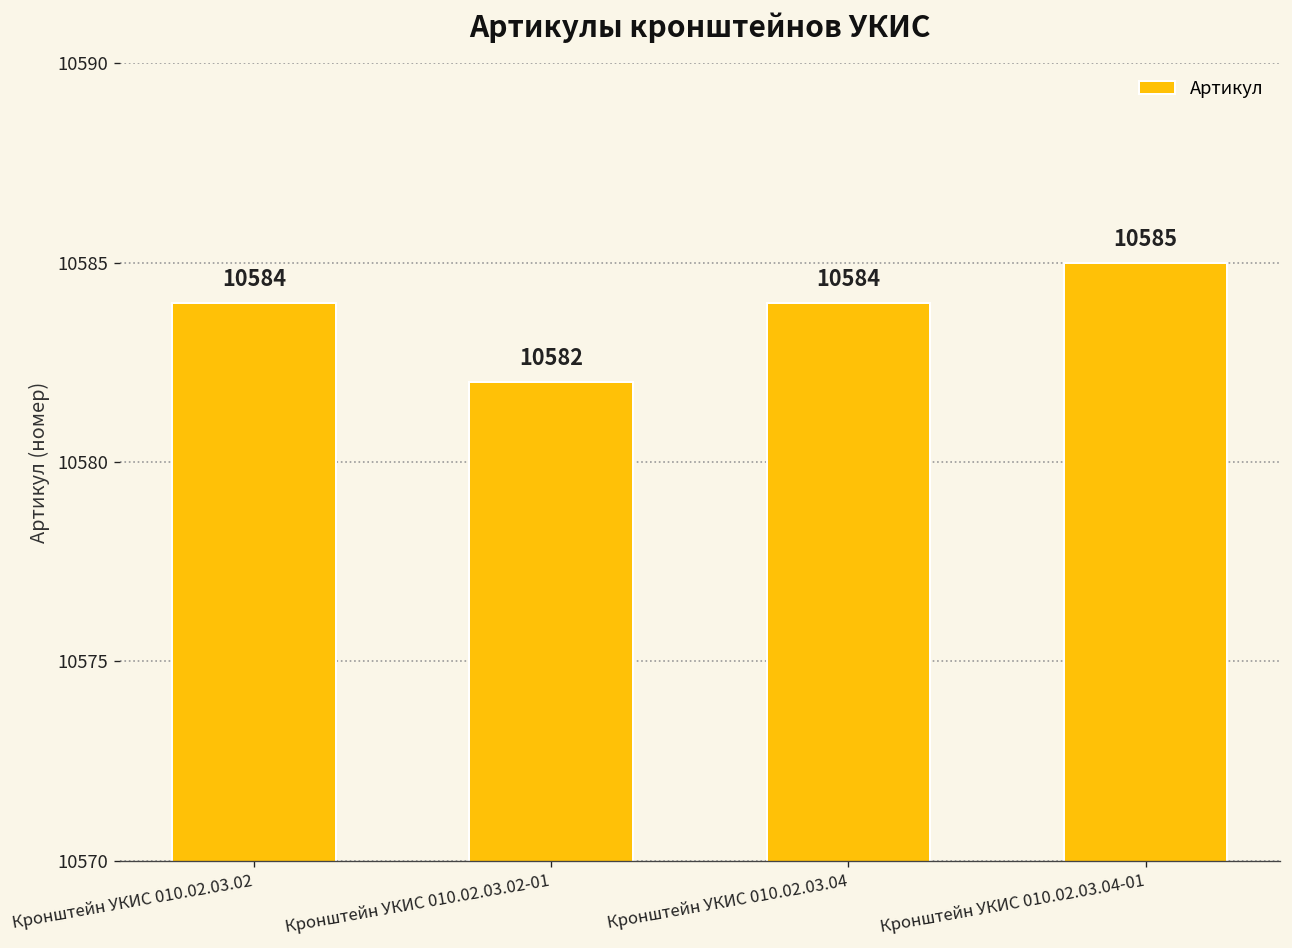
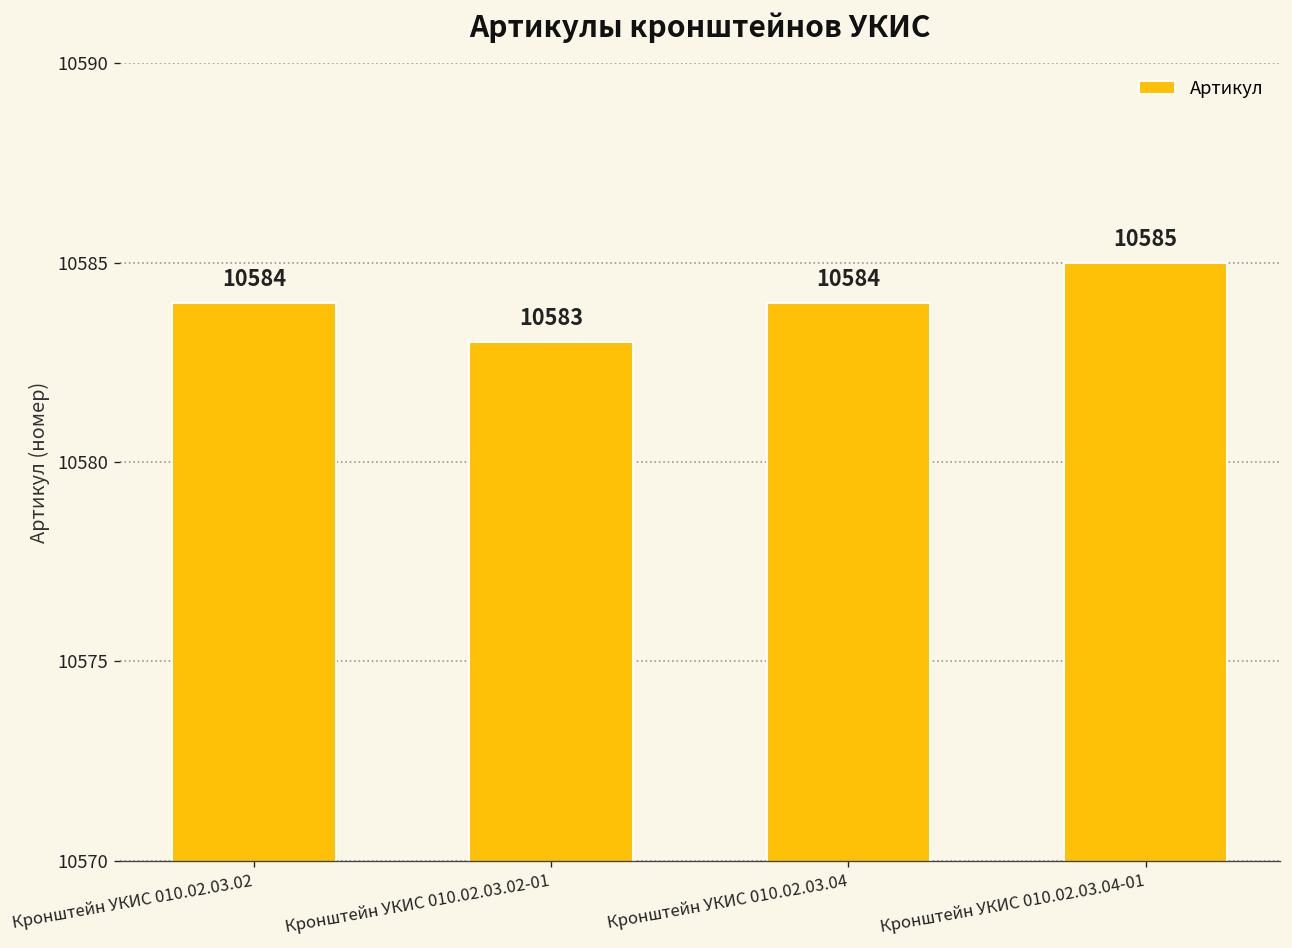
Кронштейн УКИС 010.02.03.02-01: 10582 -> 10583
